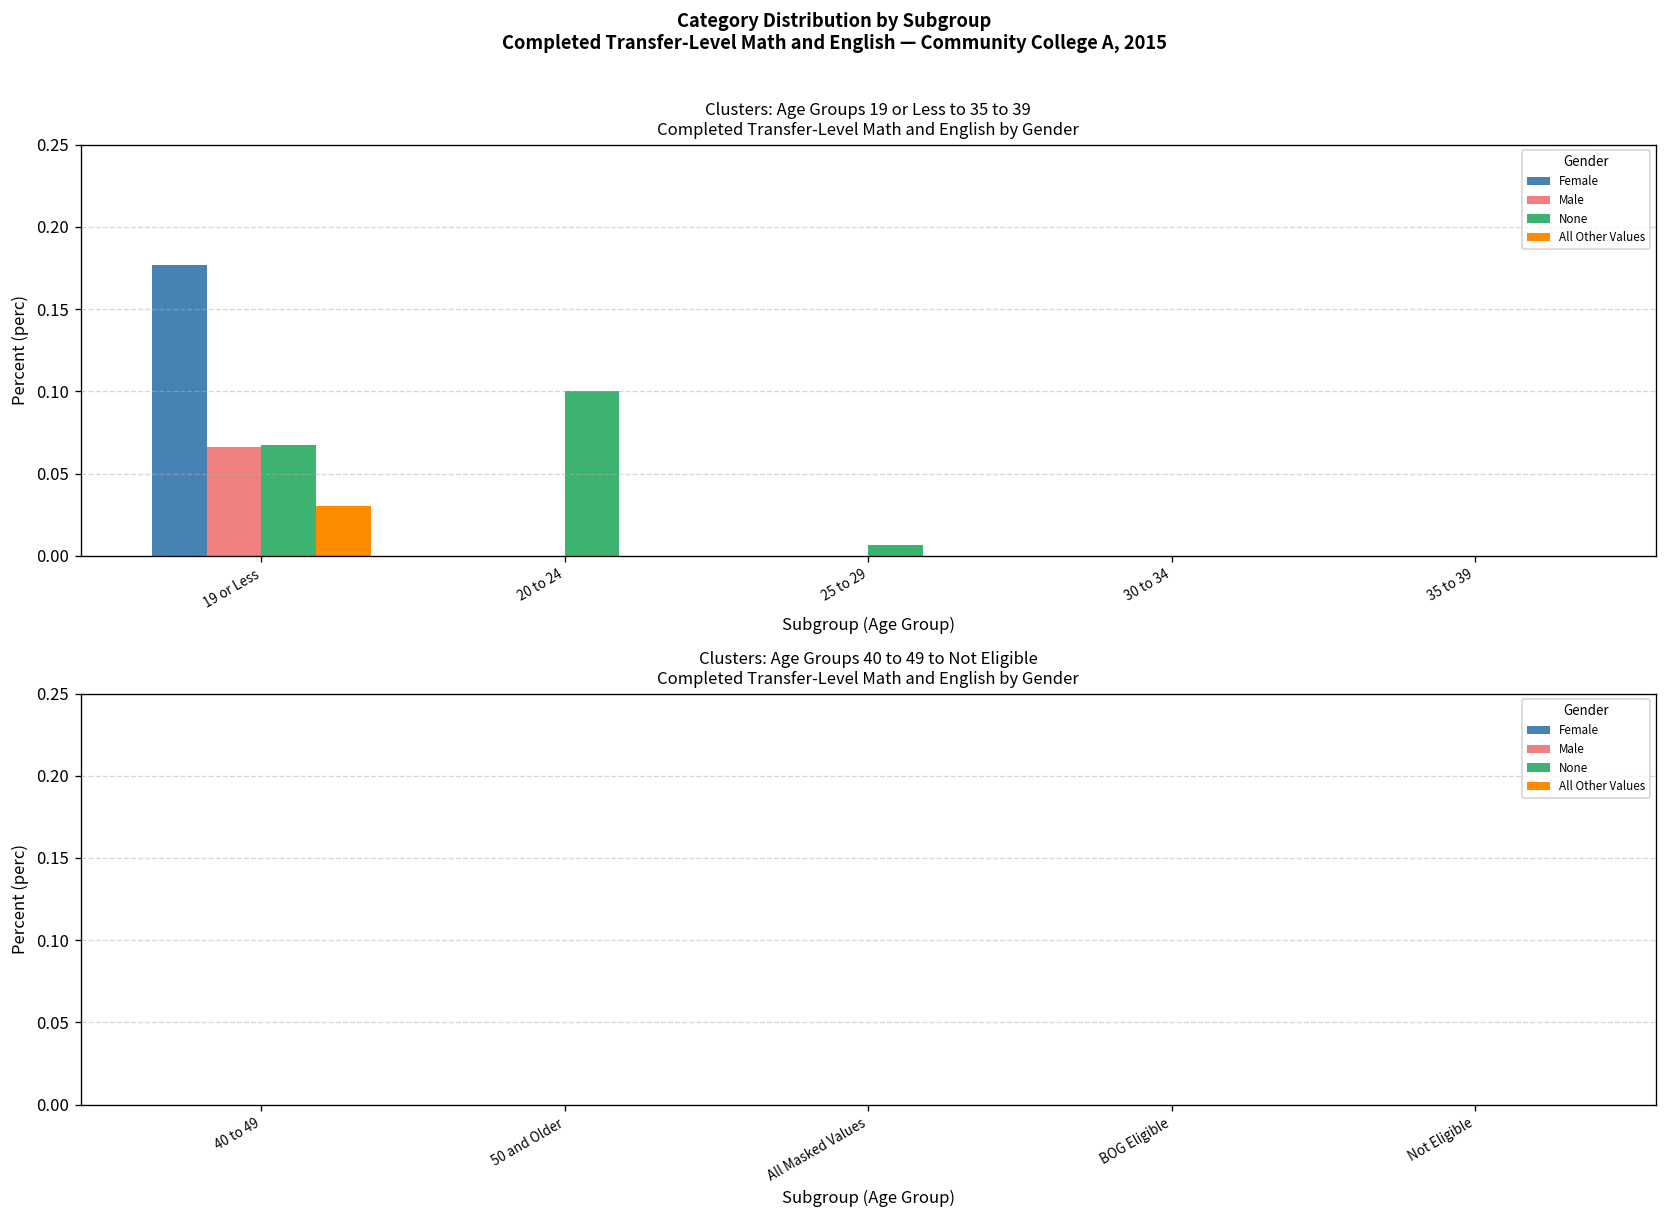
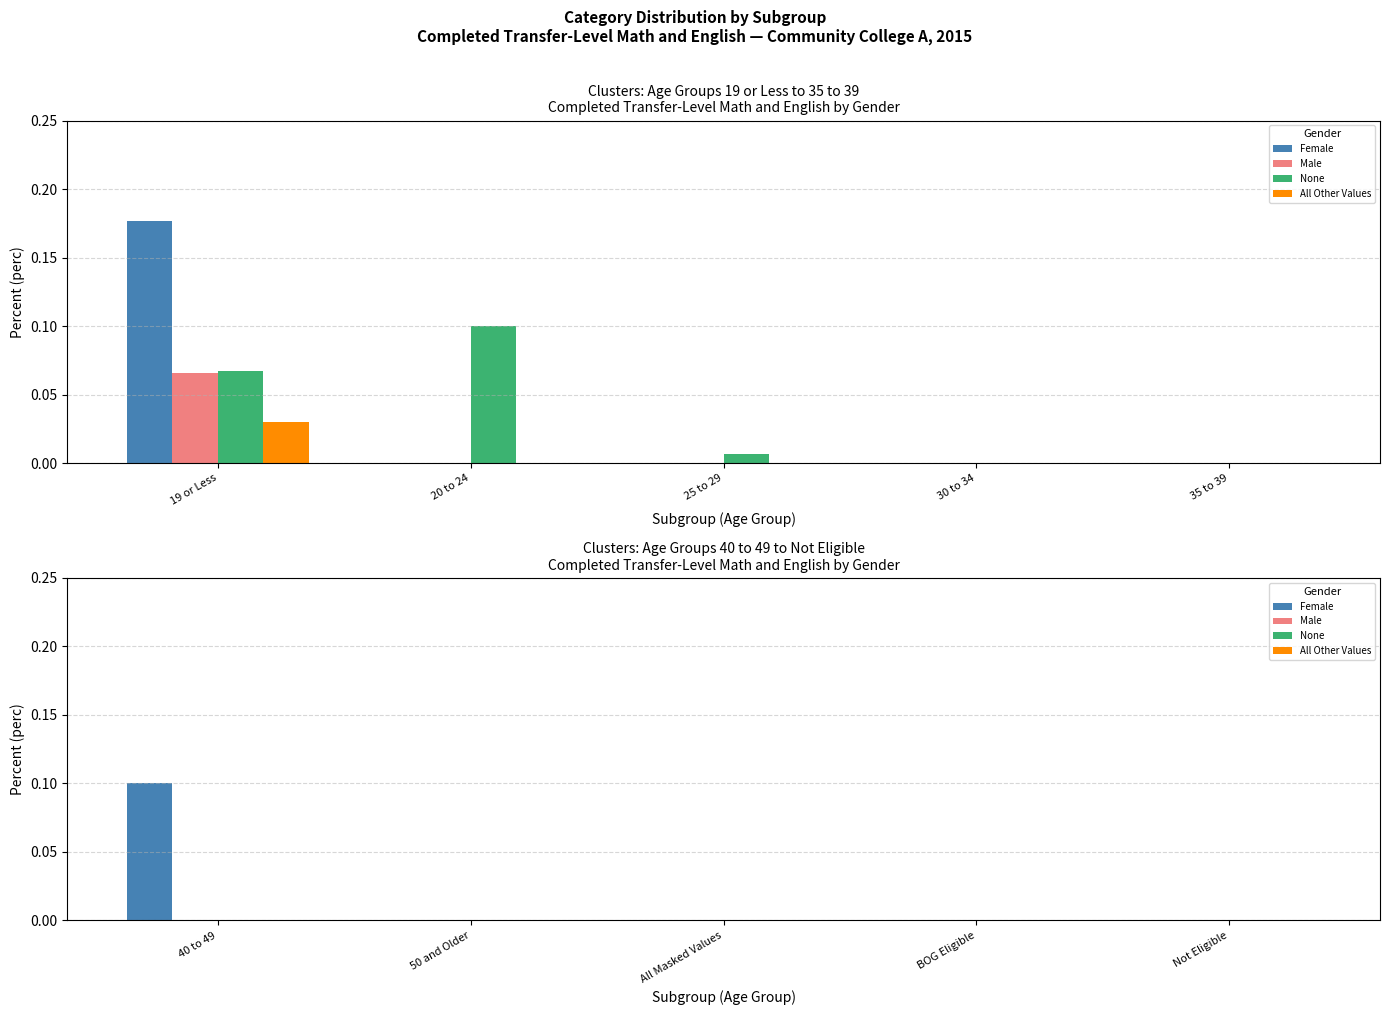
Clusters: Age Groups 40 to 49 to Not Eligible Completed Transfer-Level Math and English by Gender, Female, 40 to 49: 0.0 -> 0.1
